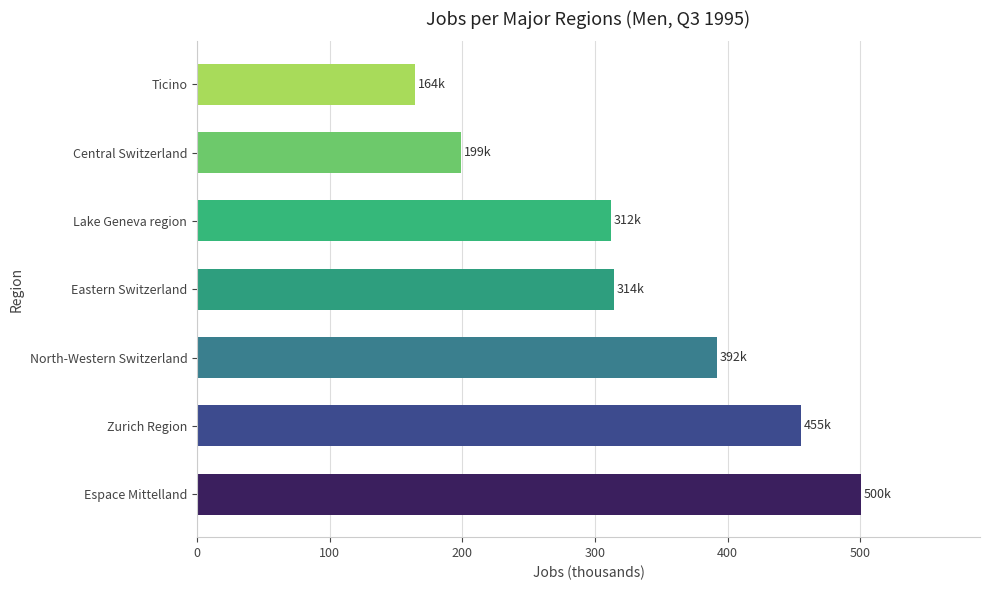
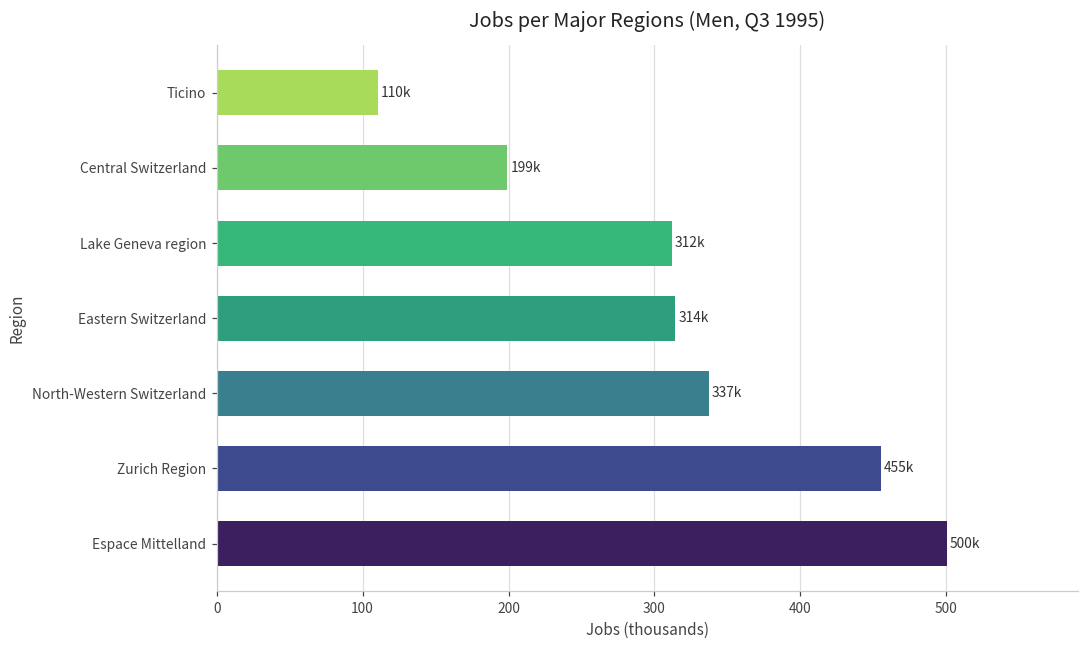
Ticino: 164k -> 110k
North-Western Switzerland: 392k -> 337k
